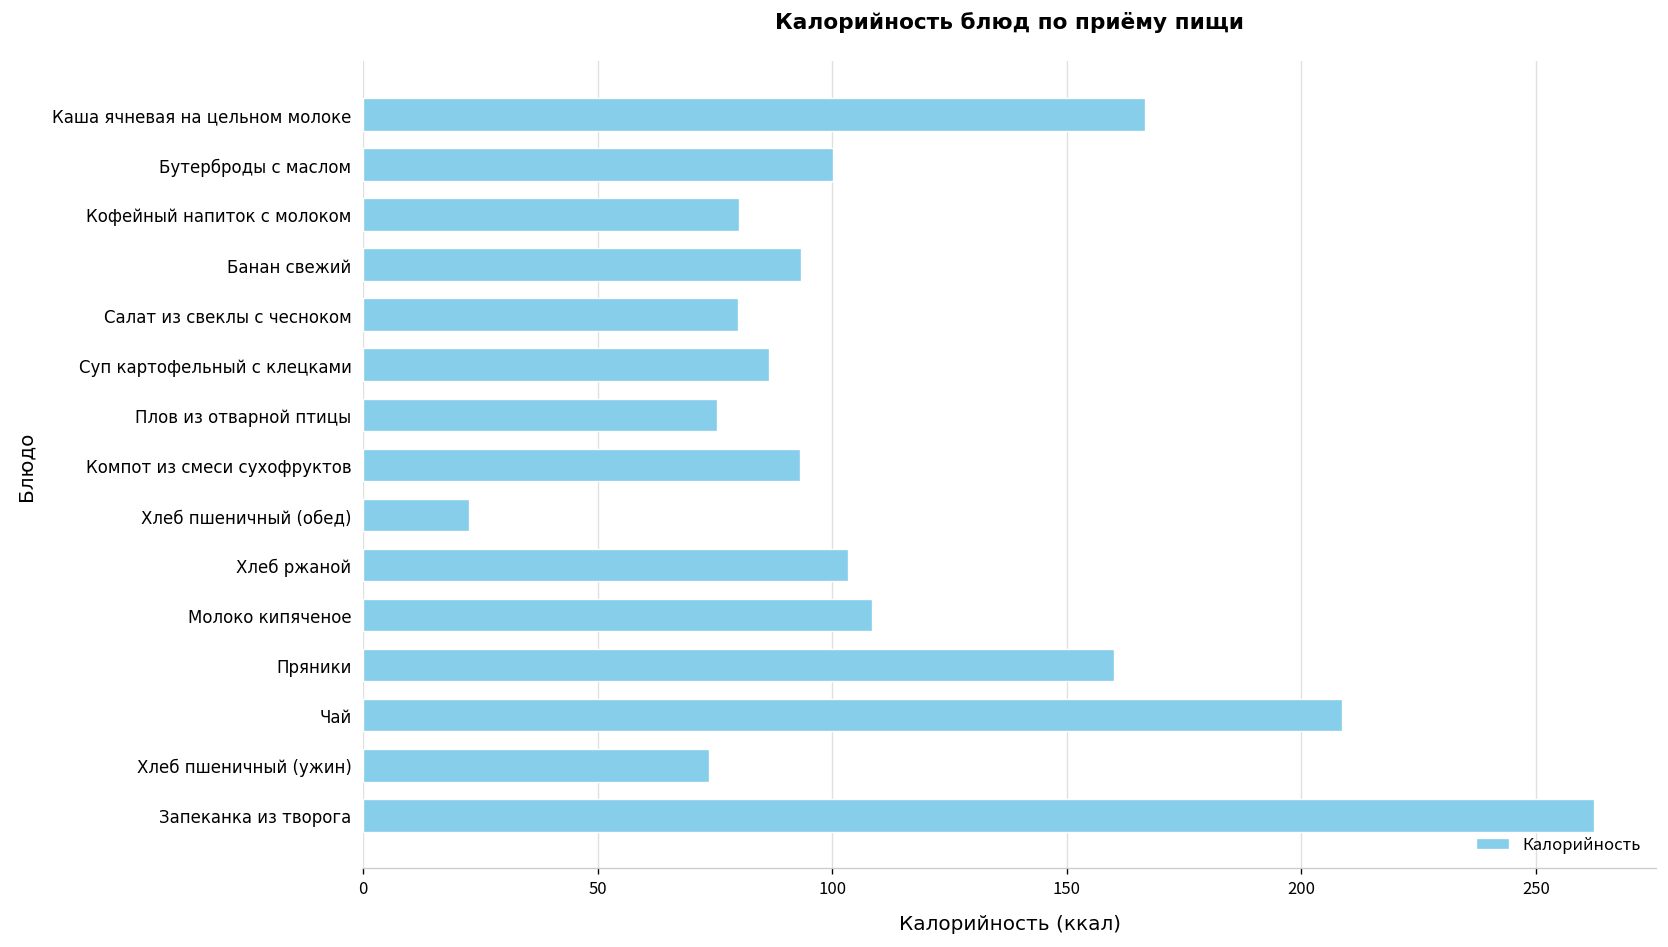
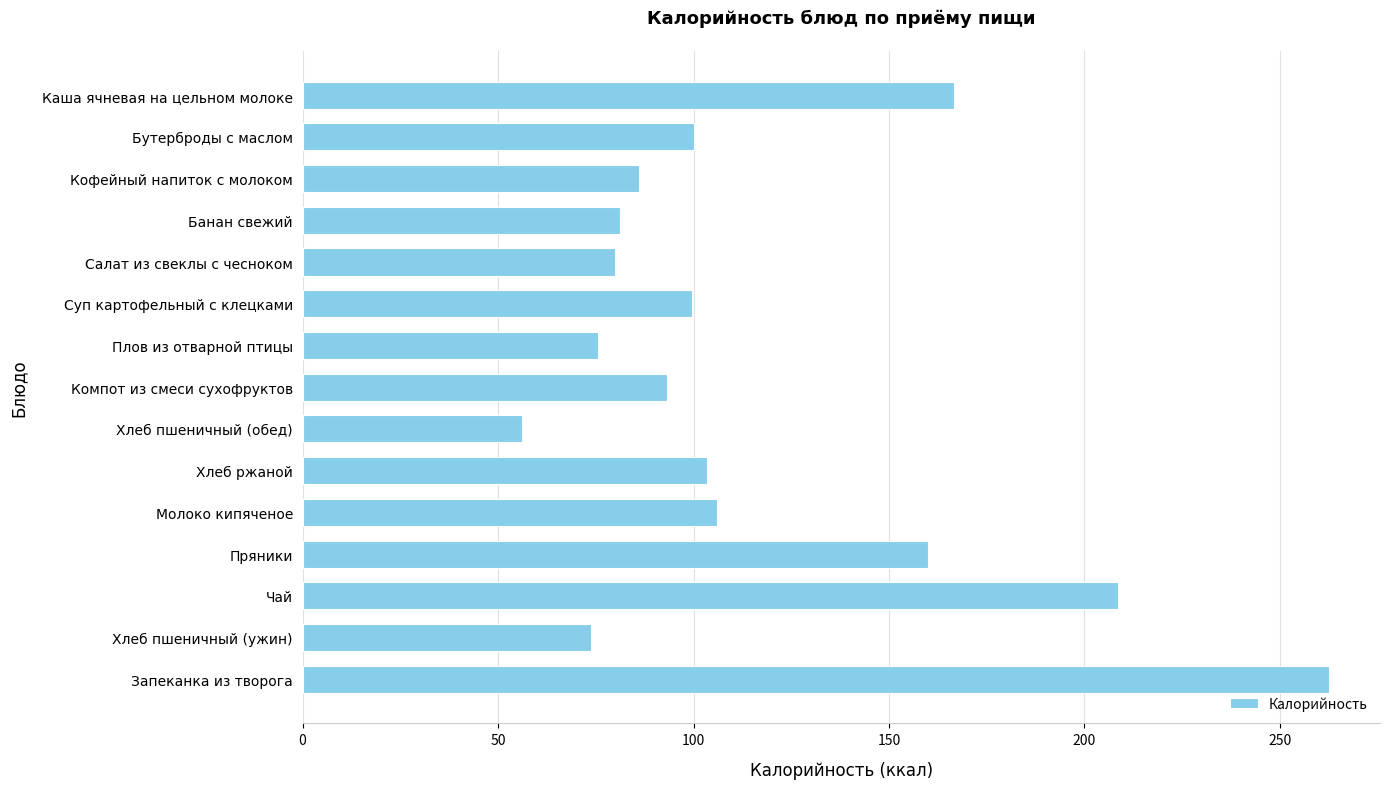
Кофейный напиток с молоком: 80 -> 86
Банан свежий: 93 -> 81
Суп картофельный с клецками: 86 -> 100
Хлеб пшеничный (обед): 23 -> 56
Молоко кипяченое: 109 -> 106
